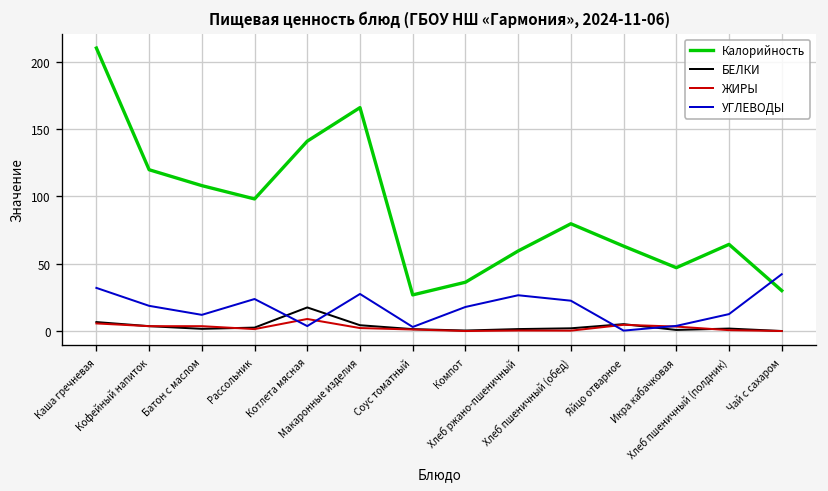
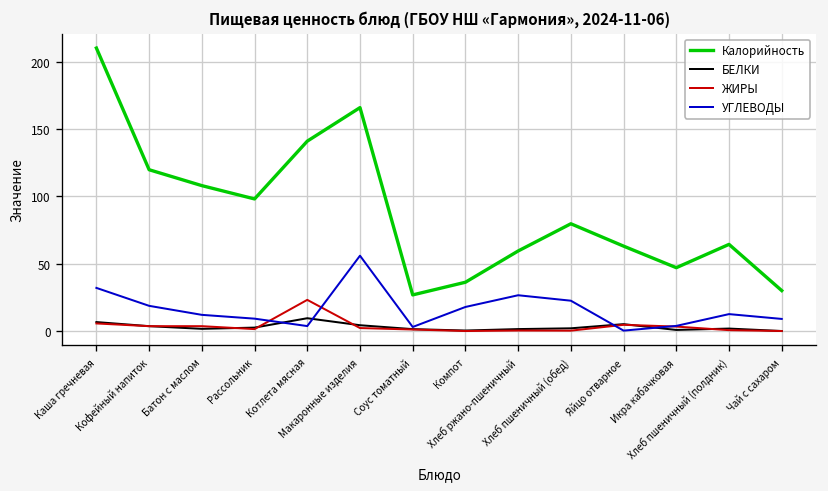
УГЛЕВОДЫ, Рассольник: 24 -> 9
БЕЛКИ, Котлета мясная: 18 -> 10
ЖИРЫ, Котлета мясная: 9 -> 23
УГЛЕВОДЫ, Макаронные изделия: 28 -> 56
УГЛЕВОДЫ, Чай с сахаром: 42 -> 9
